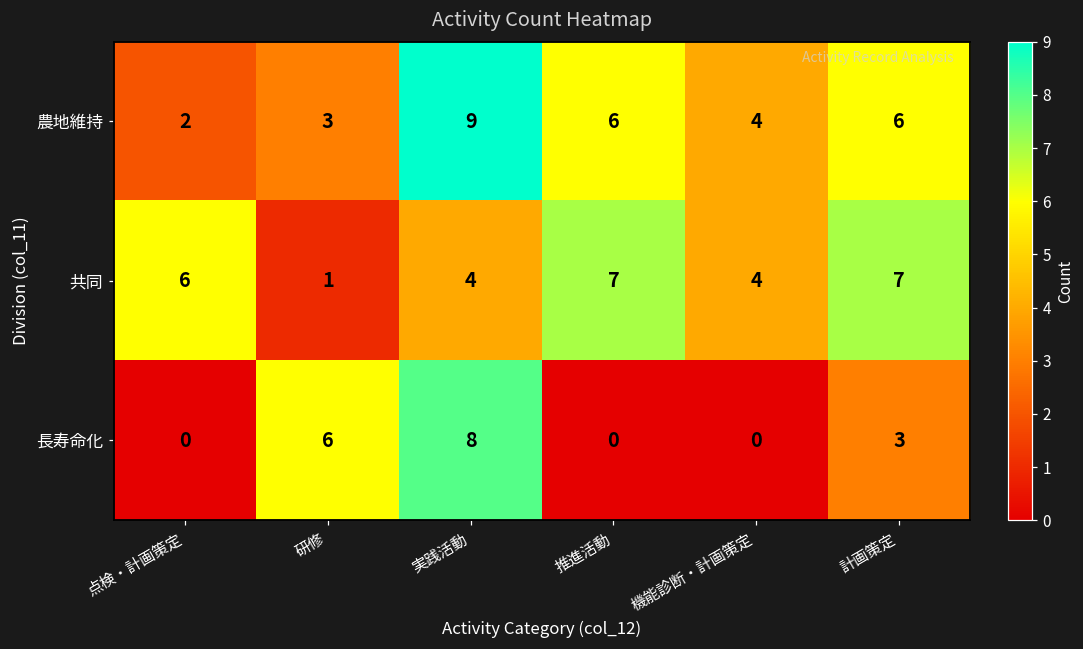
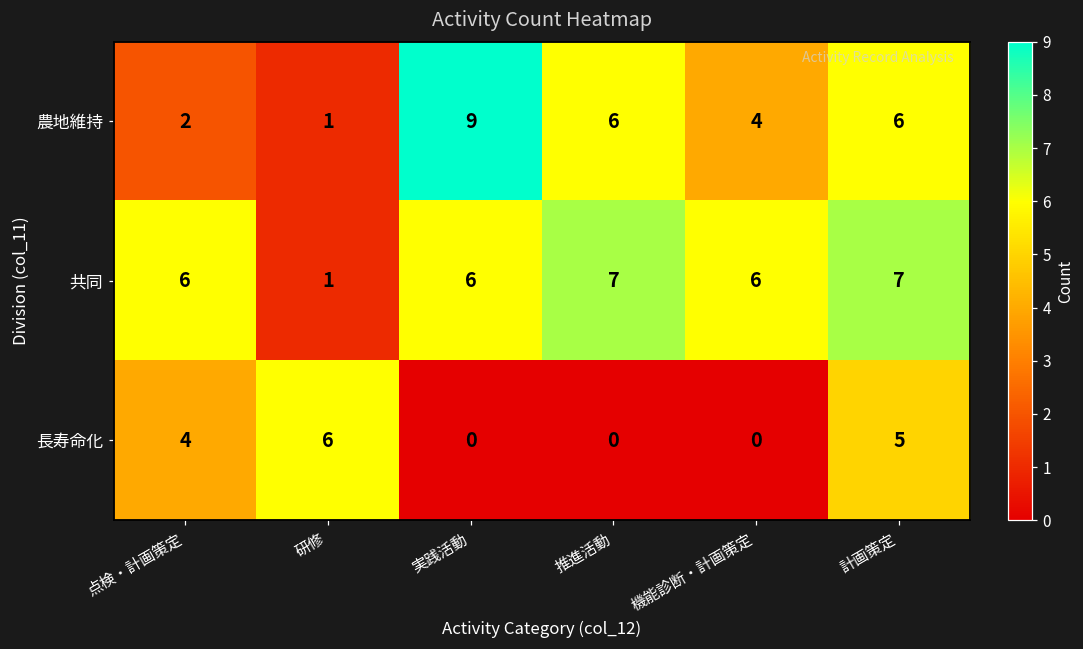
農地維持, 研修: 3 -> 1
共同, 実践活動: 4 -> 6
共同, 機能診断・計画策定: 4 -> 6
長寿命化, 点検・計画策定: 0 -> 4
長寿命化, 実践活動: 8 -> 0
長寿命化, 計画策定: 3 -> 5
